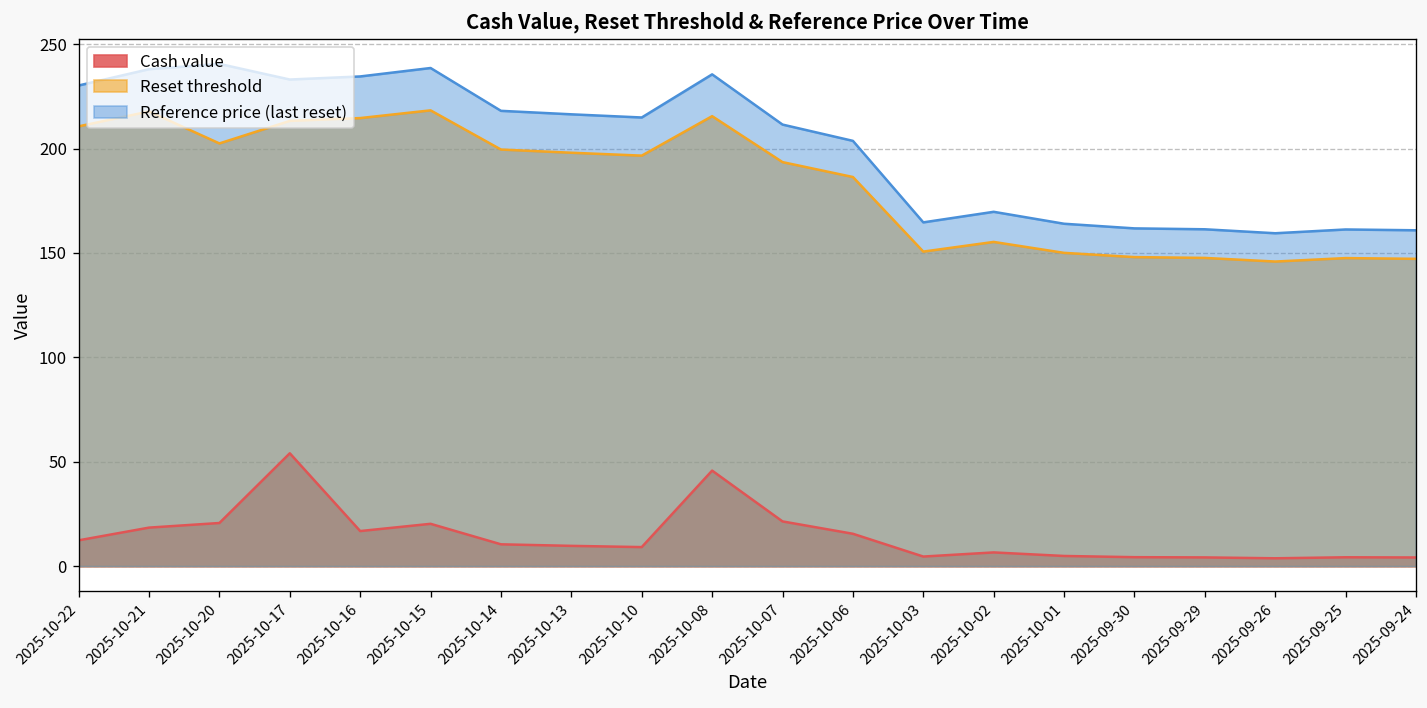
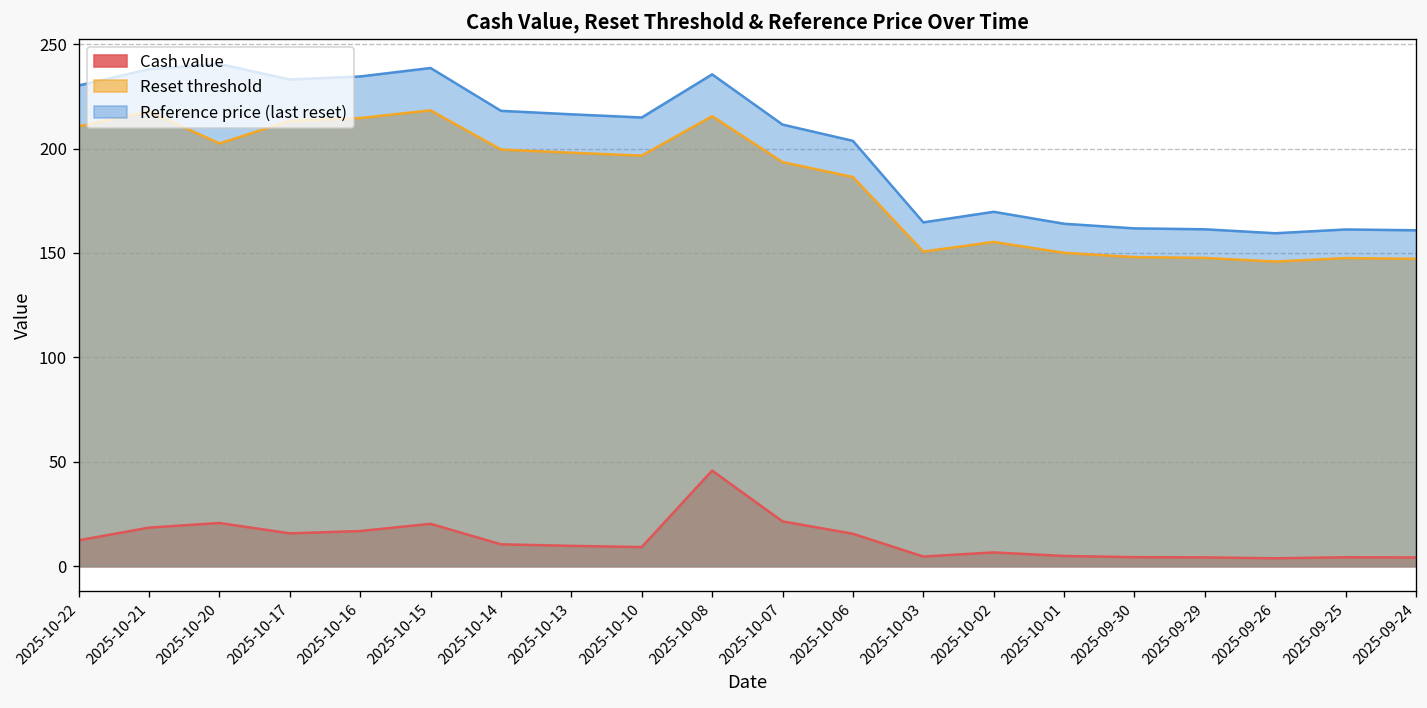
Cash value, 2025-10-17: 54 -> 16
